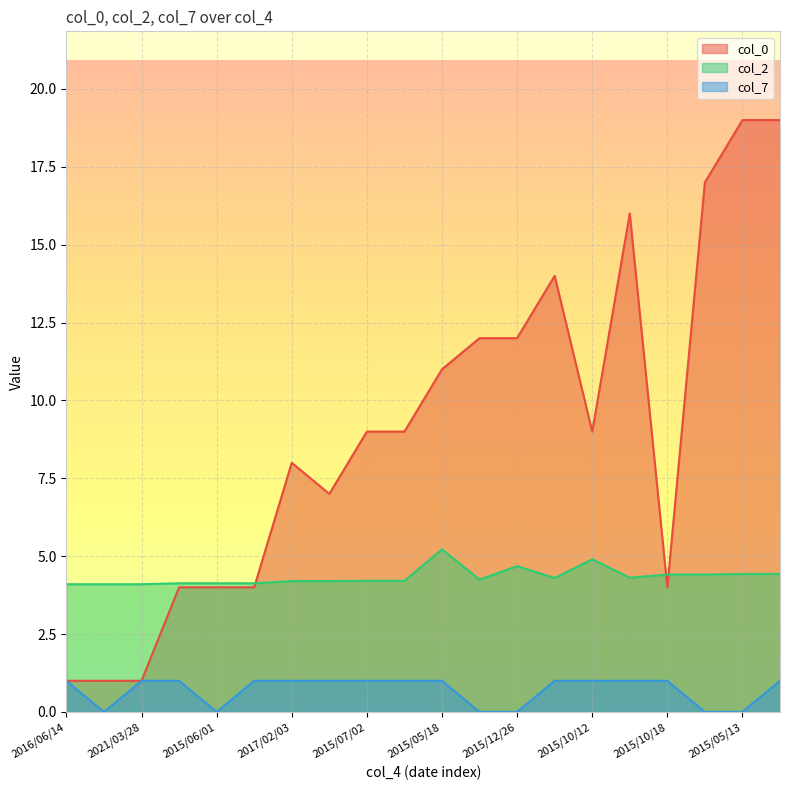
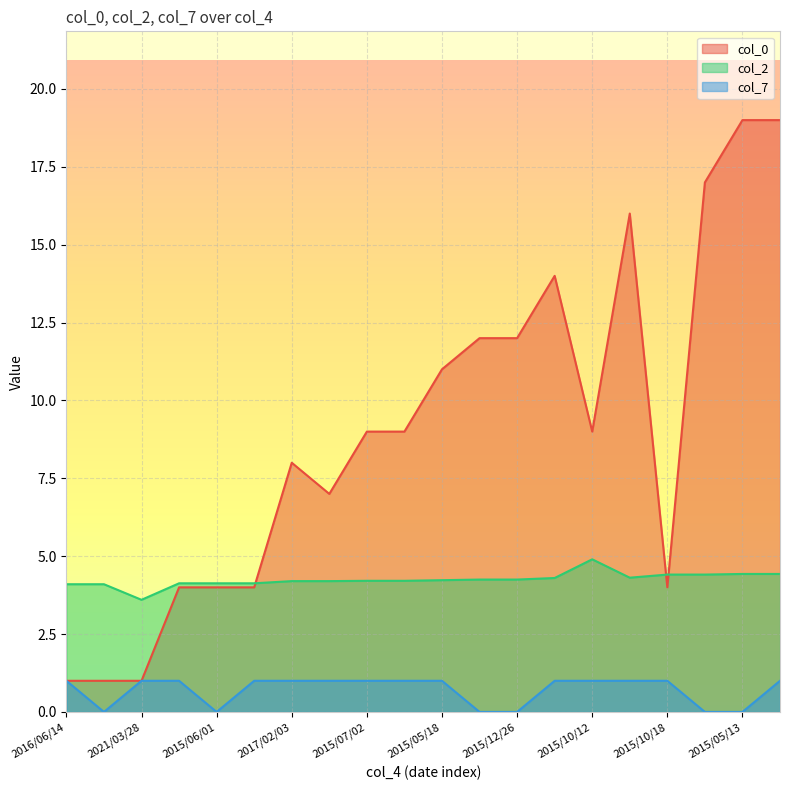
col_2, 2021/03/28: 4.1 -> 3.6
col_2, 2015/05/18: 5.2 -> 4.2
col_2, 2015/12/26: 4.7 -> 4.3
